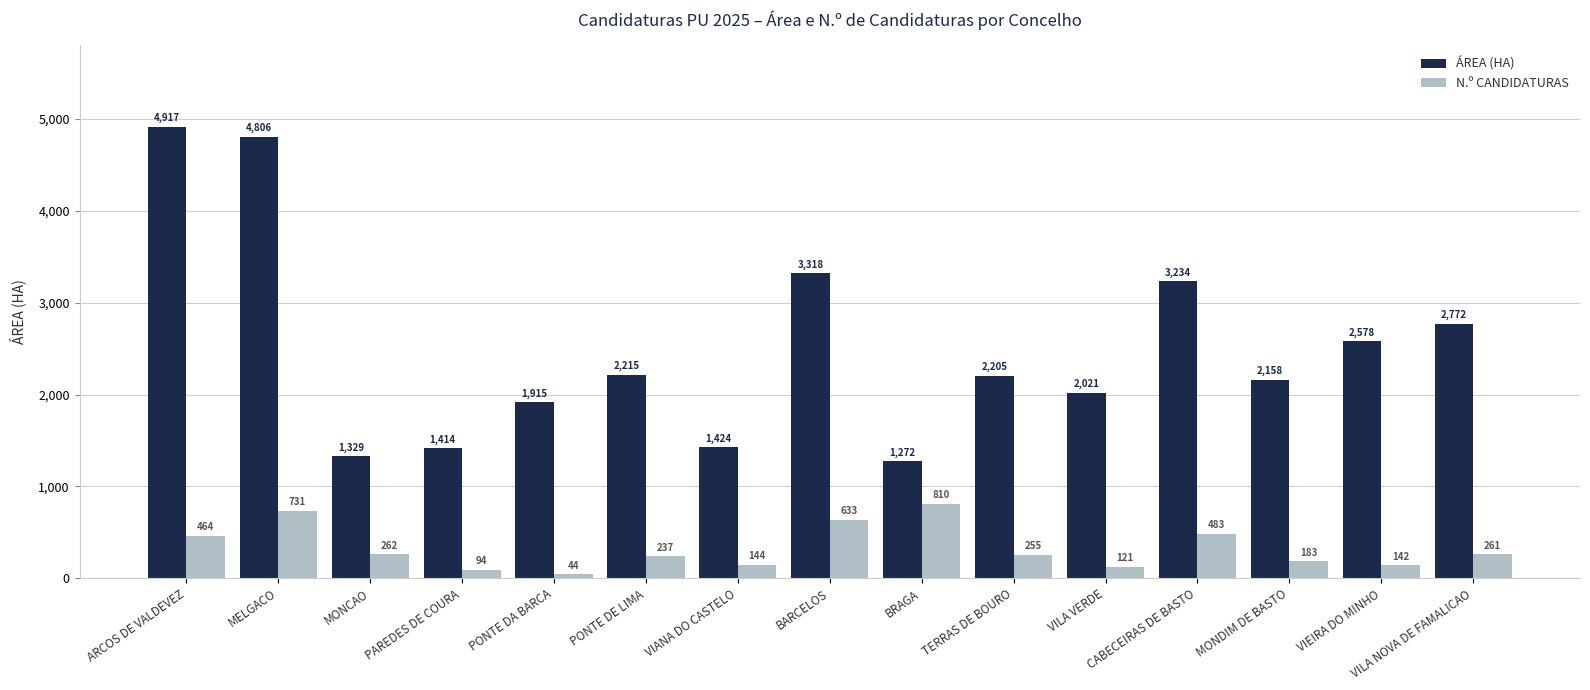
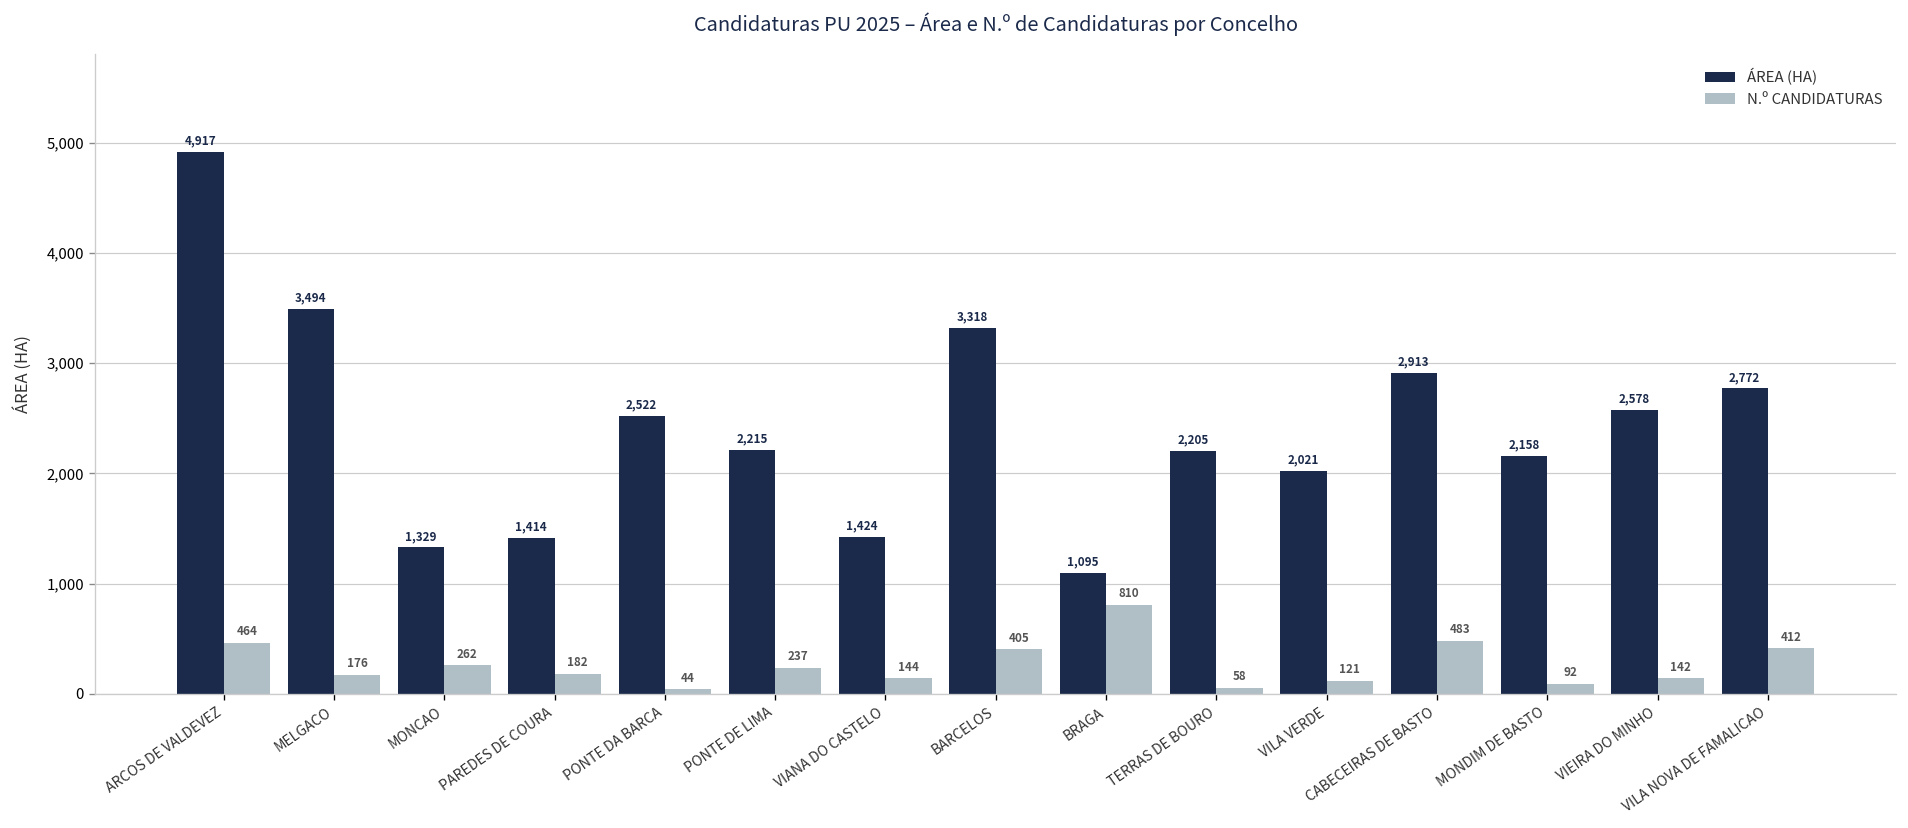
ÁREA (HA), MELGACO: 4,806 -> 3,494
N.º CANDIDATURAS, MELGACO: 731 -> 176
N.º CANDIDATURAS, PAREDES DE COURA: 94 -> 182
ÁREA (HA), PONTE DA BARCA: 1,915 -> 2,522
N.º CANDIDATURAS, BARCELOS: 633 -> 405
ÁREA (HA), BRAGA: 1,272 -> 1,095
N.º CANDIDATURAS, TERRAS DE BOURO: 255 -> 58
ÁREA (HA), CABECEIRAS DE BASTO: 3,234 -> 2,913
N.º CANDIDATURAS, MONDIM DE BASTO: 183 -> 92
N.º CANDIDATURAS, VILA NOVA DE FAMALICAO: 261 -> 412
